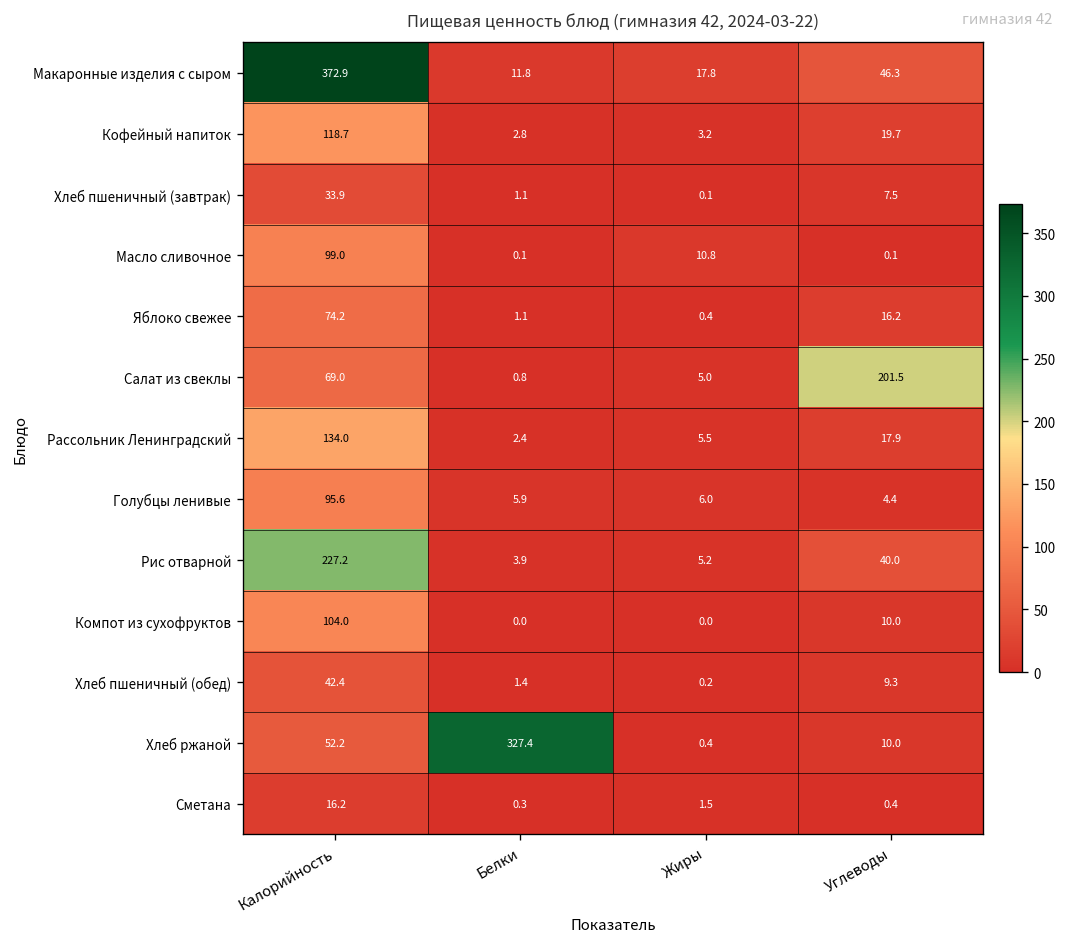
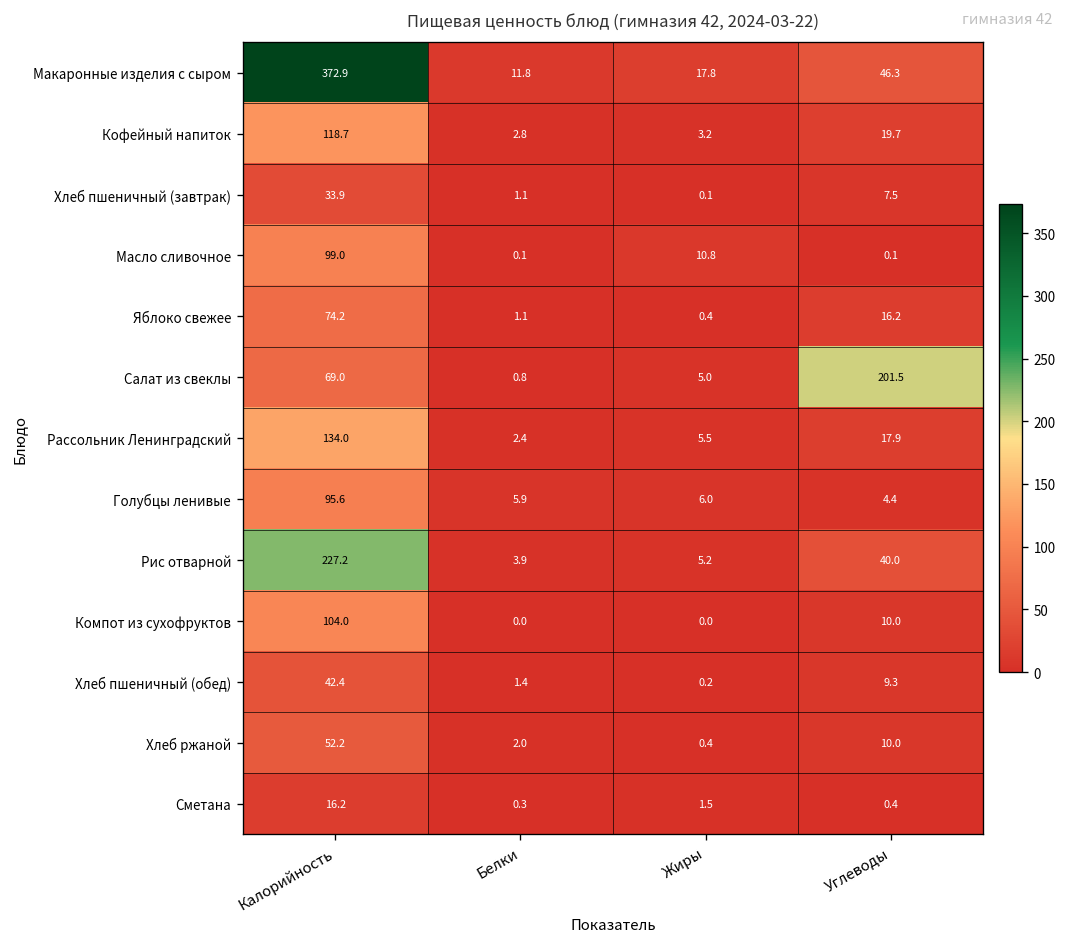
Хлеб ржаной, Белки: 327.4 -> 2.0
